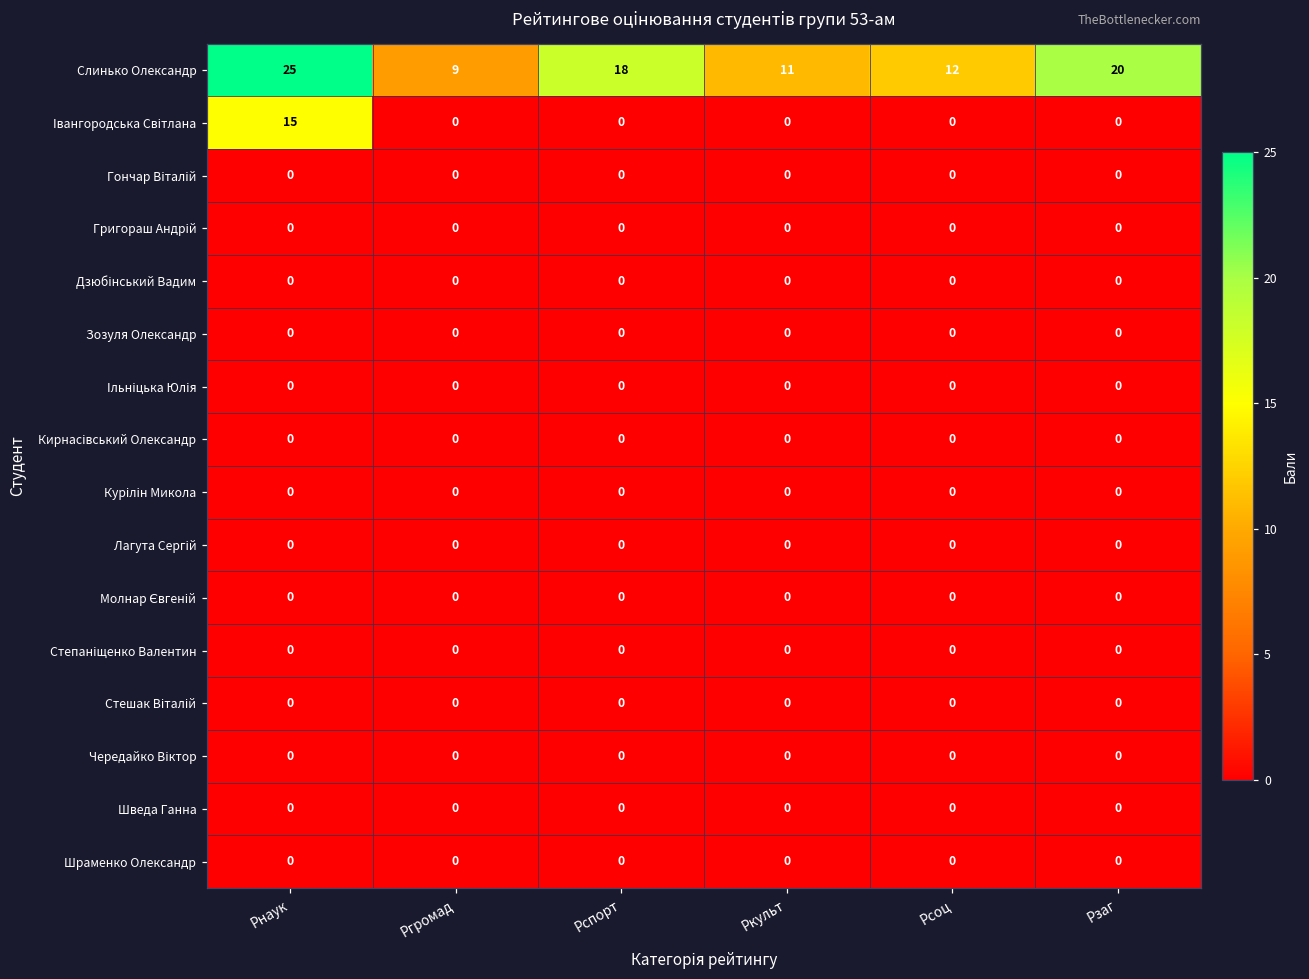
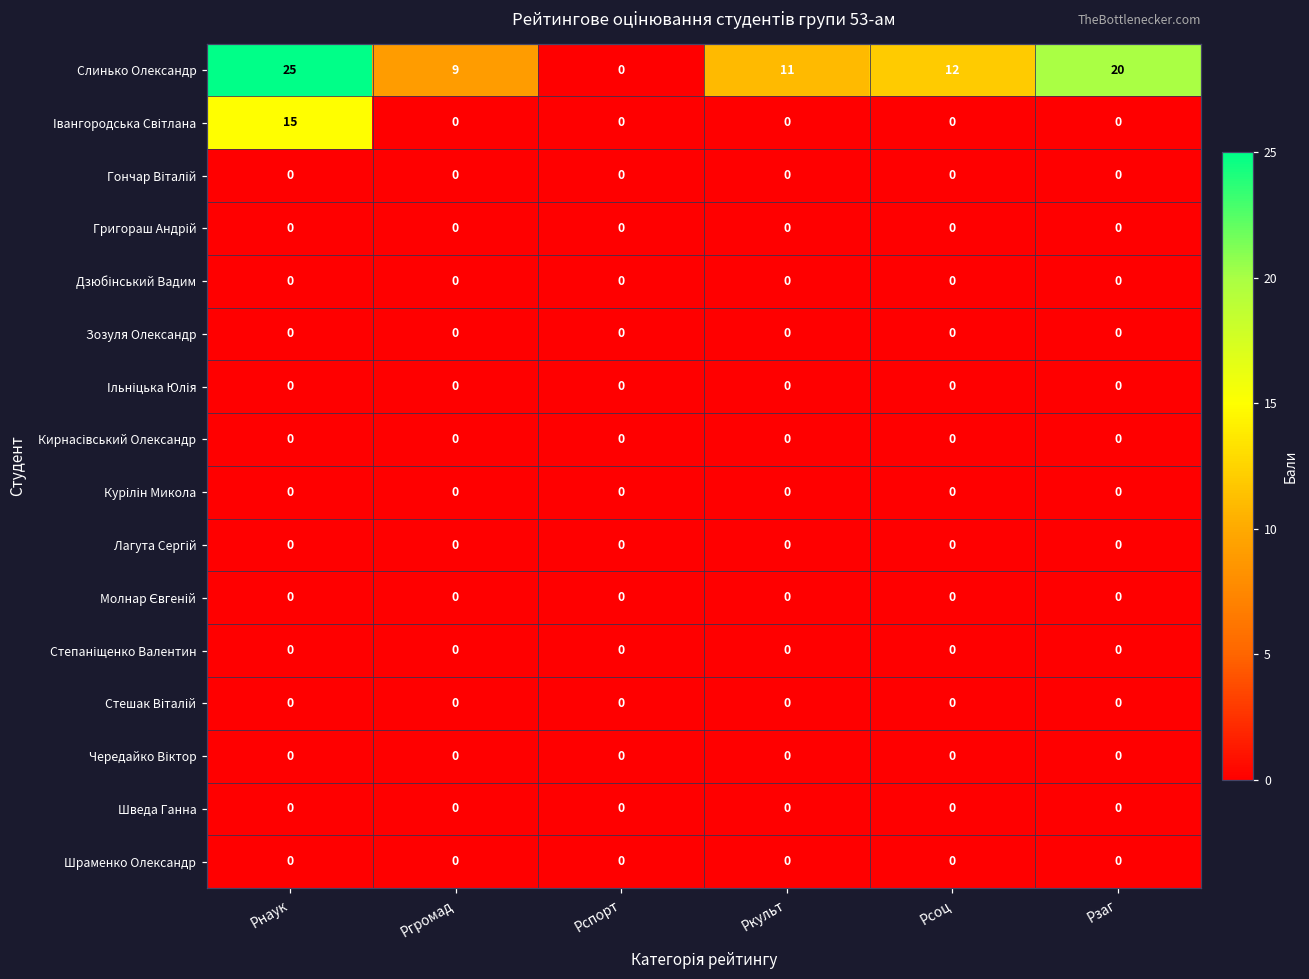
Слинько Олександр, Рспорт: 18 -> 0
